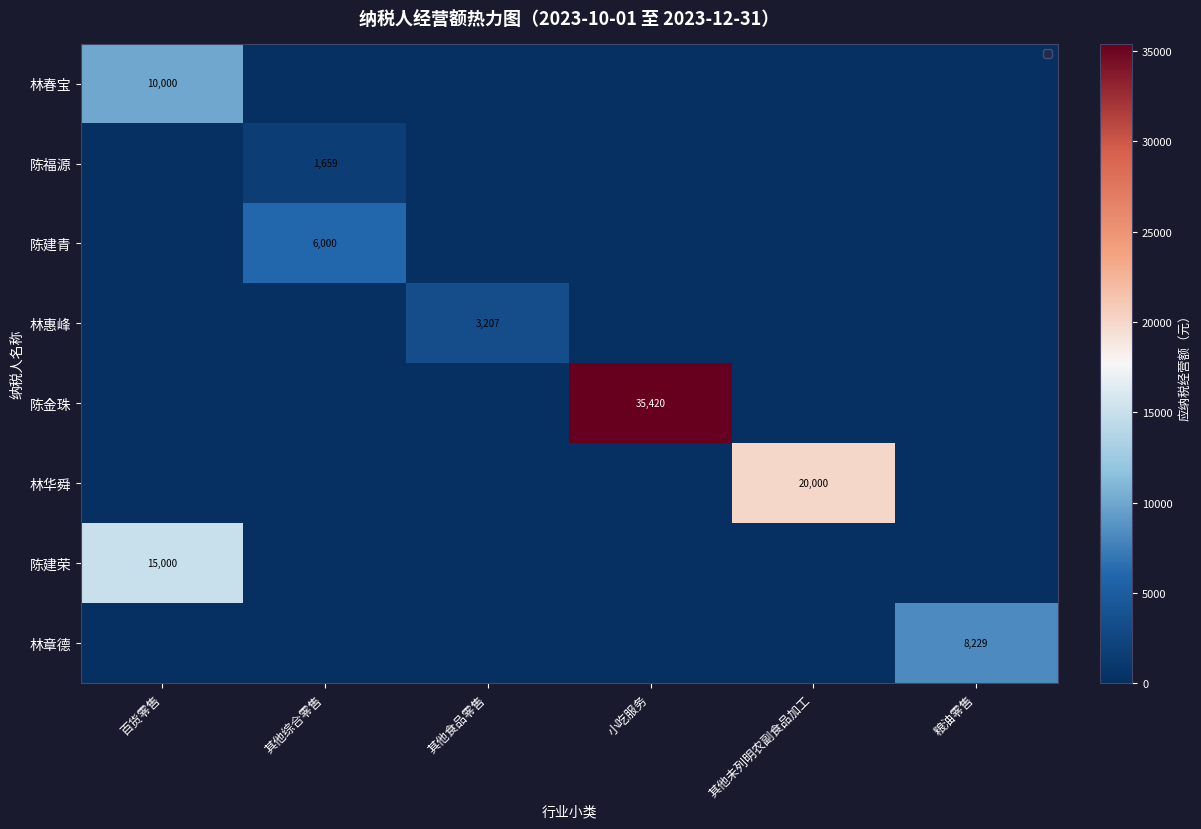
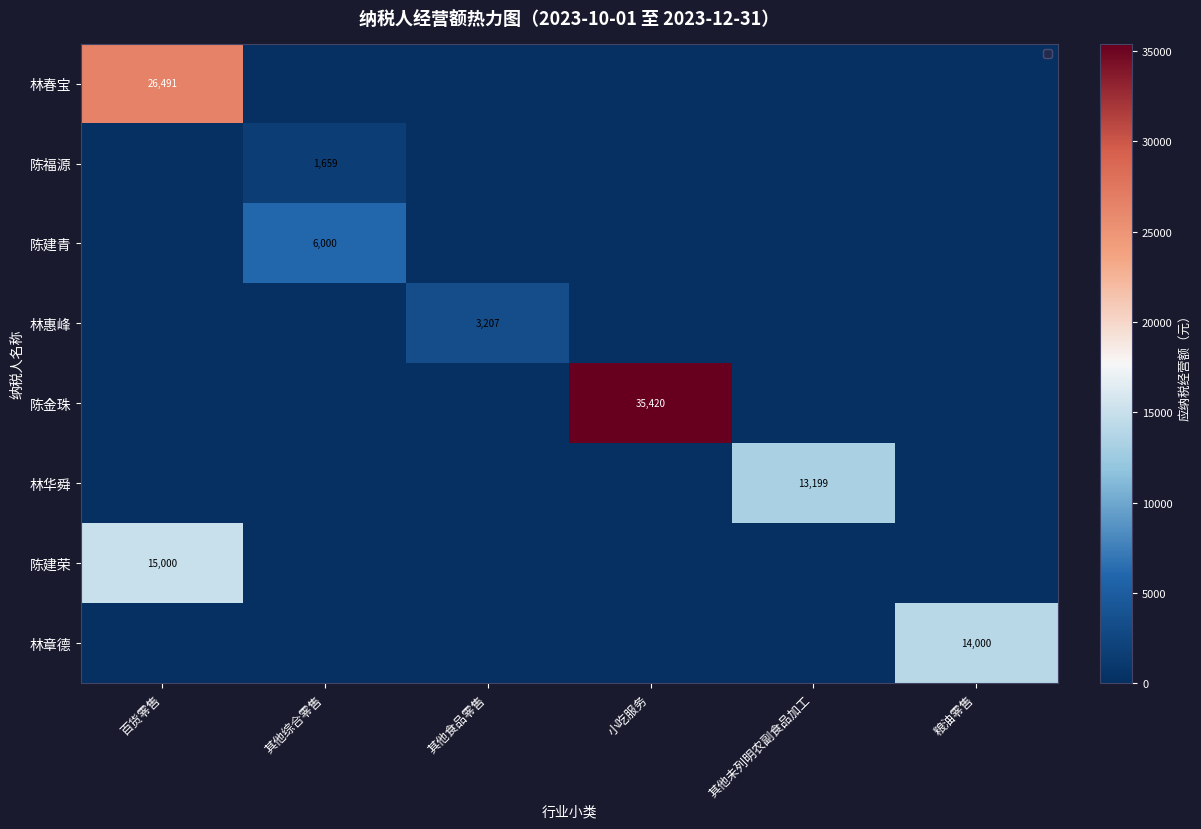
林春宝, 百货零售: 10,000 -> 26,491
林华舜, 其他未列明农副食品加工: 20,000 -> 13,199
林章德, 粮油零售: 8,229 -> 14,000
